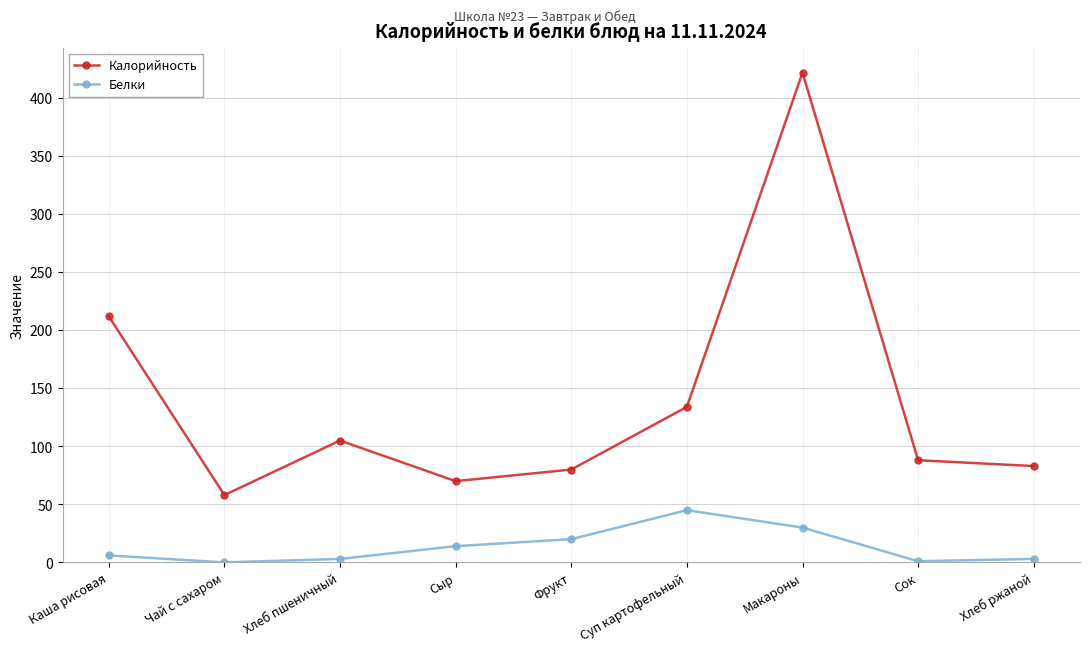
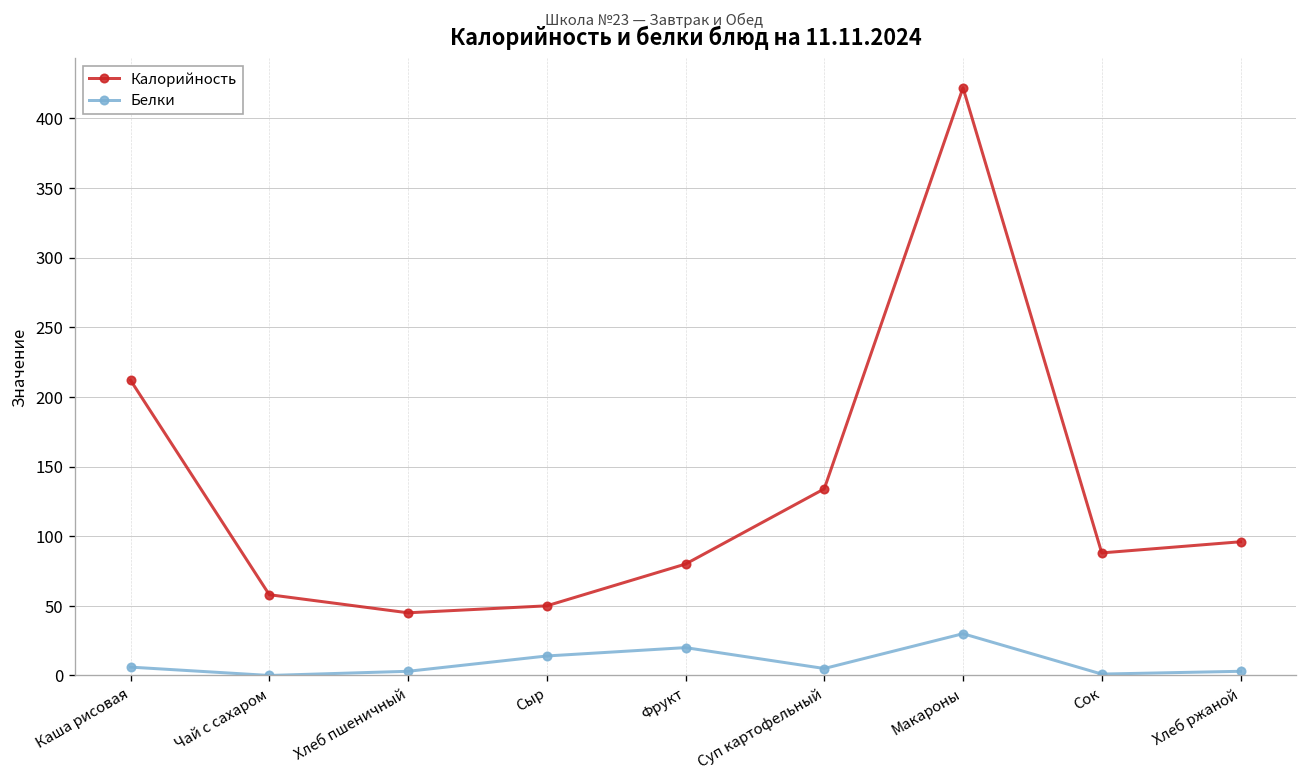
Калорийность, Хлеб пшеничный: 105 -> 45
Калорийность, Сыр: 70 -> 50
Белки, Суп картофельный: 45 -> 5
Калорийность, Хлеб ржаной: 83 -> 96
